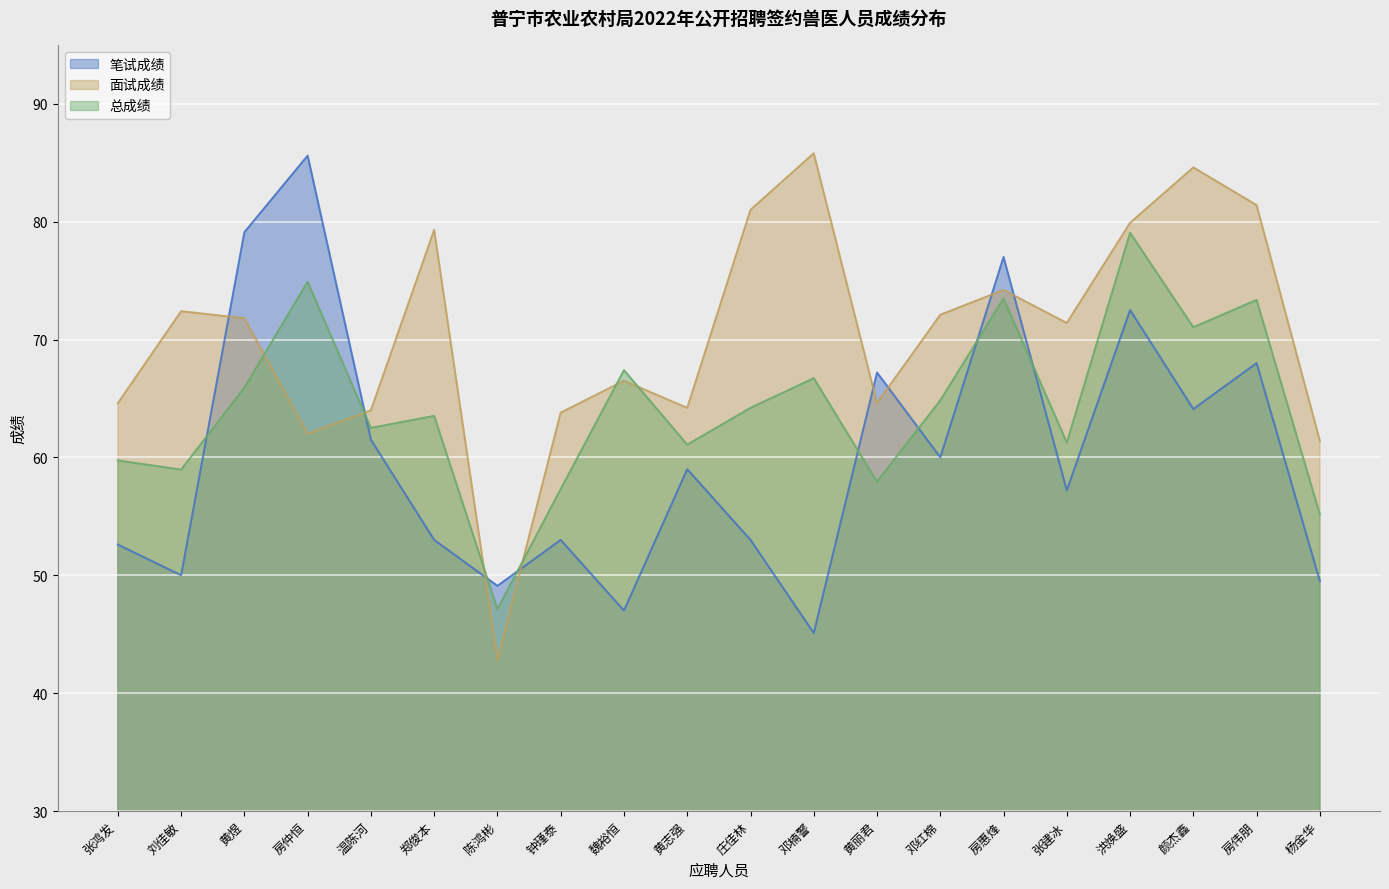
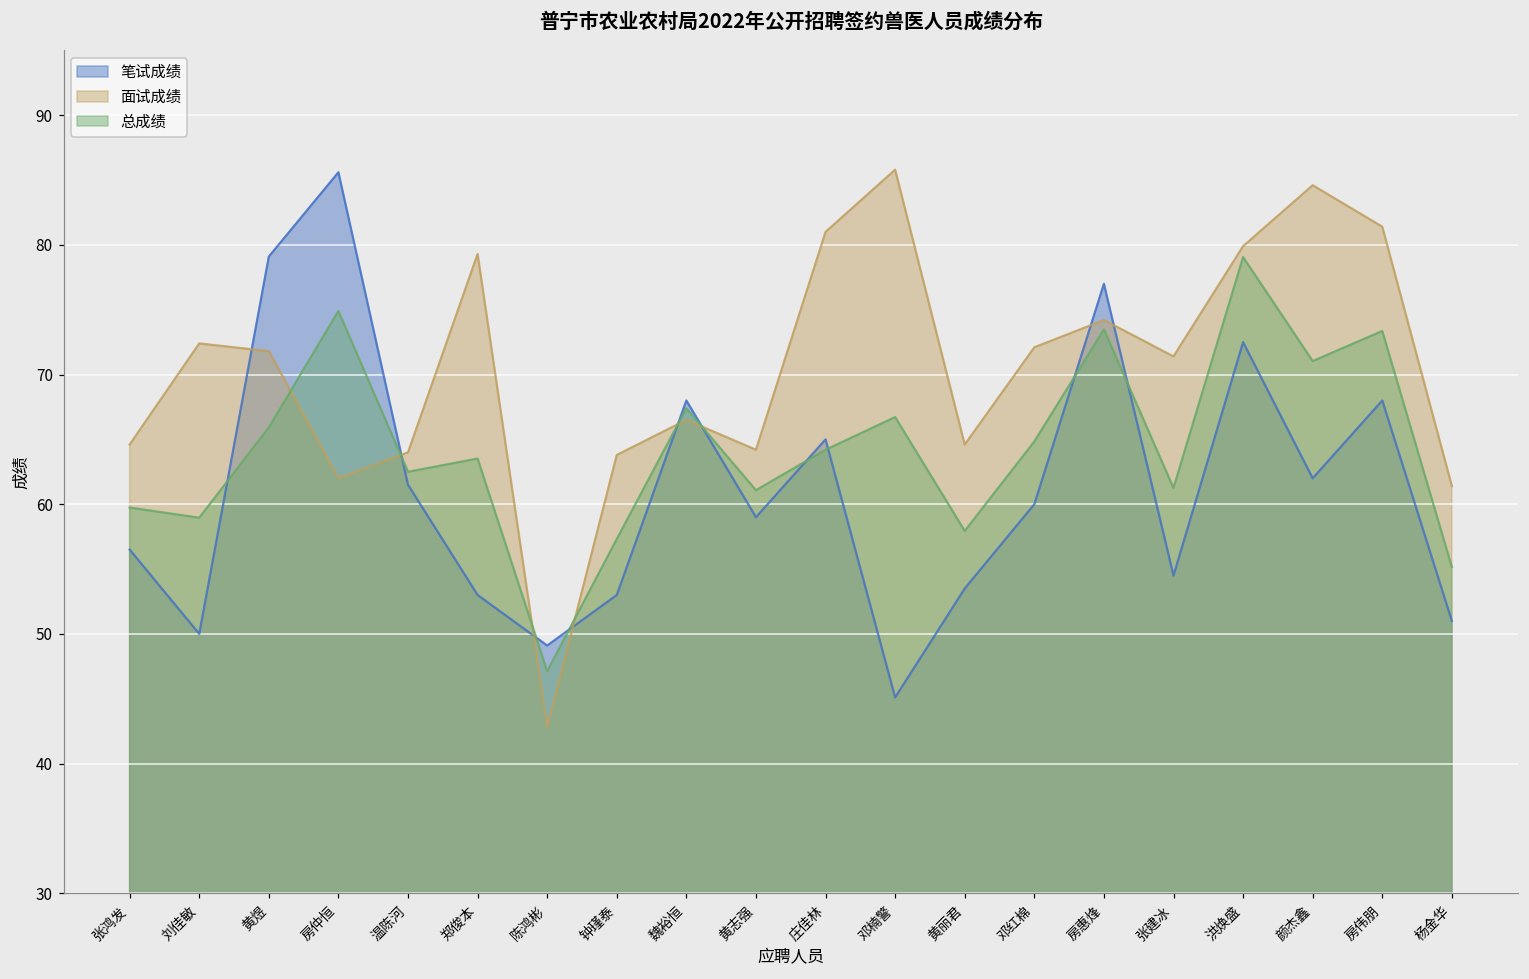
笔试成绩, 张鸿发: 52.6 -> 56.5
笔试成绩, 魏裕恒: 47 -> 68
笔试成绩, 庄佳林: 53 -> 65
笔试成绩, 黄丽君: 67.2 -> 53.5
笔试成绩, 张建冰: 57.2 -> 54.5
笔试成绩, 颜杰鑫: 64.1 -> 62.0
笔试成绩, 杨金华: 49.5 -> 51.0
